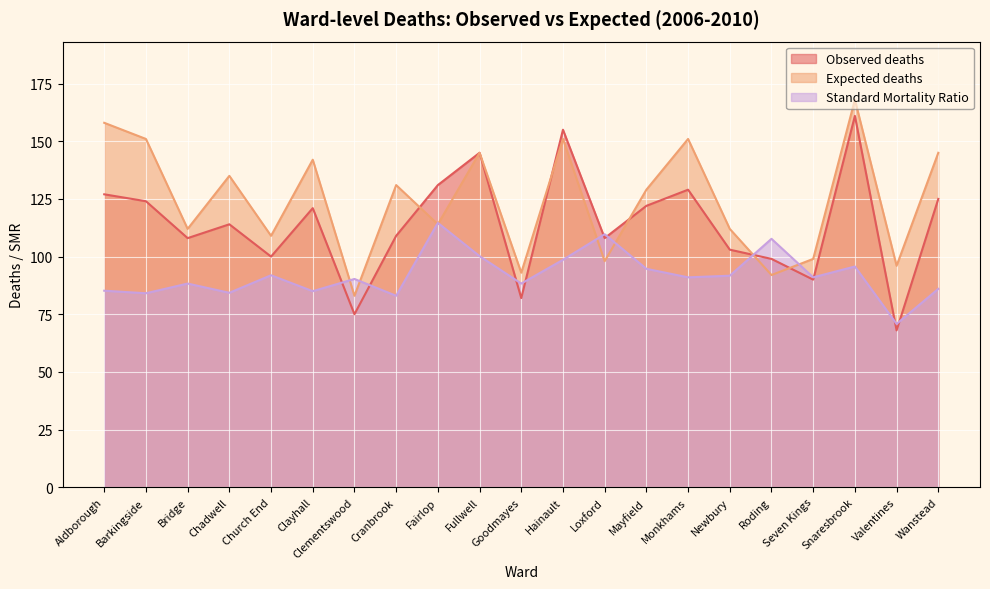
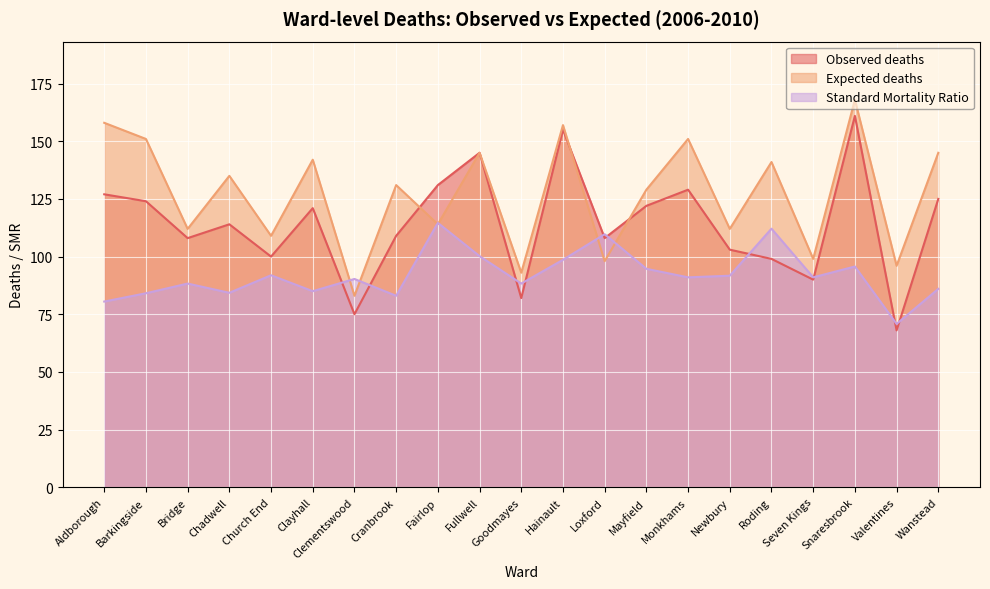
Standard Mortality Ratio, Aldborough: 85 -> 81
Expected deaths, Hainault: 151 -> 157
Expected deaths, Roding: 92 -> 141
Standard Mortality Ratio, Roding: 108 -> 112
